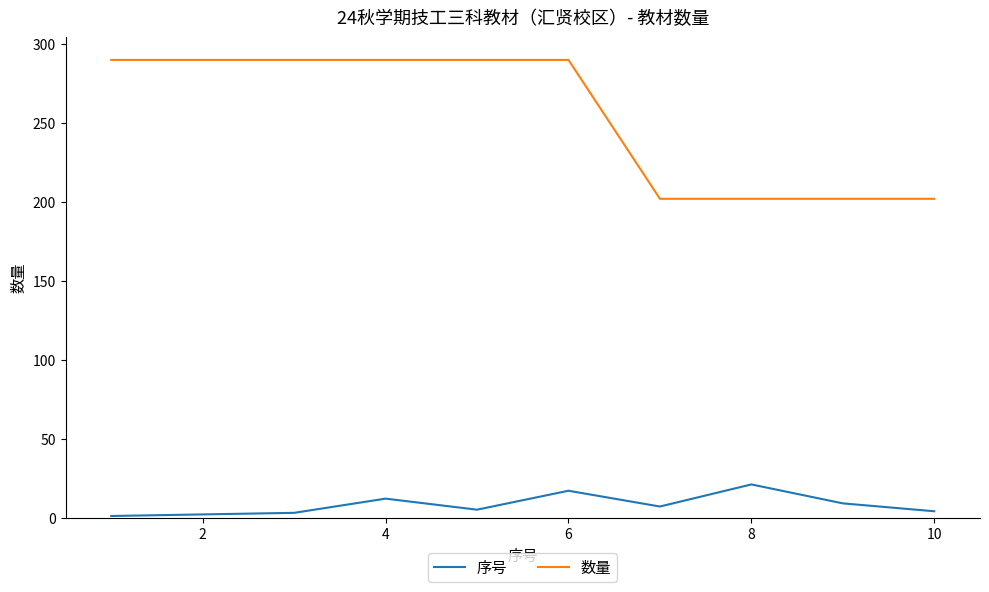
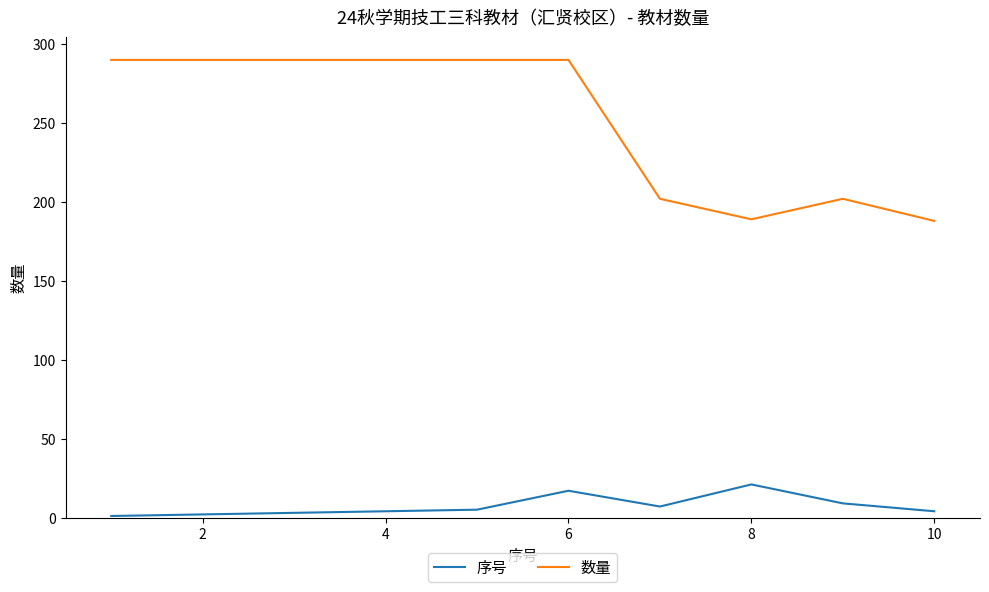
序号, 4: 12 -> 4
数量, 8: 202 -> 189
数量, 10: 202 -> 188
